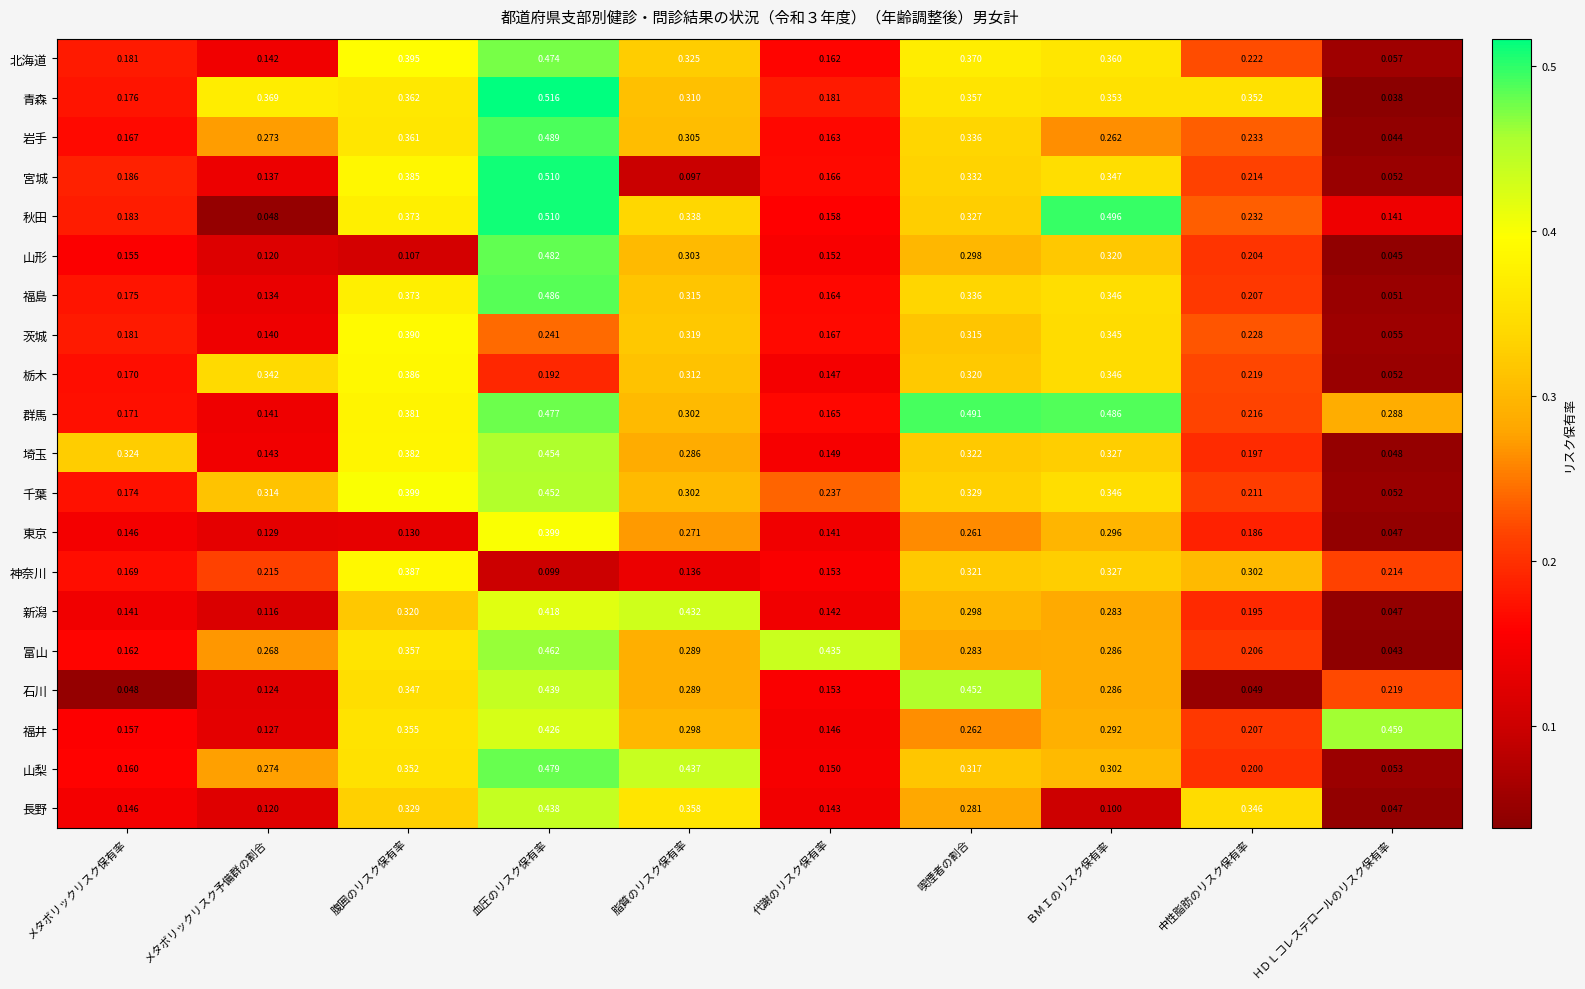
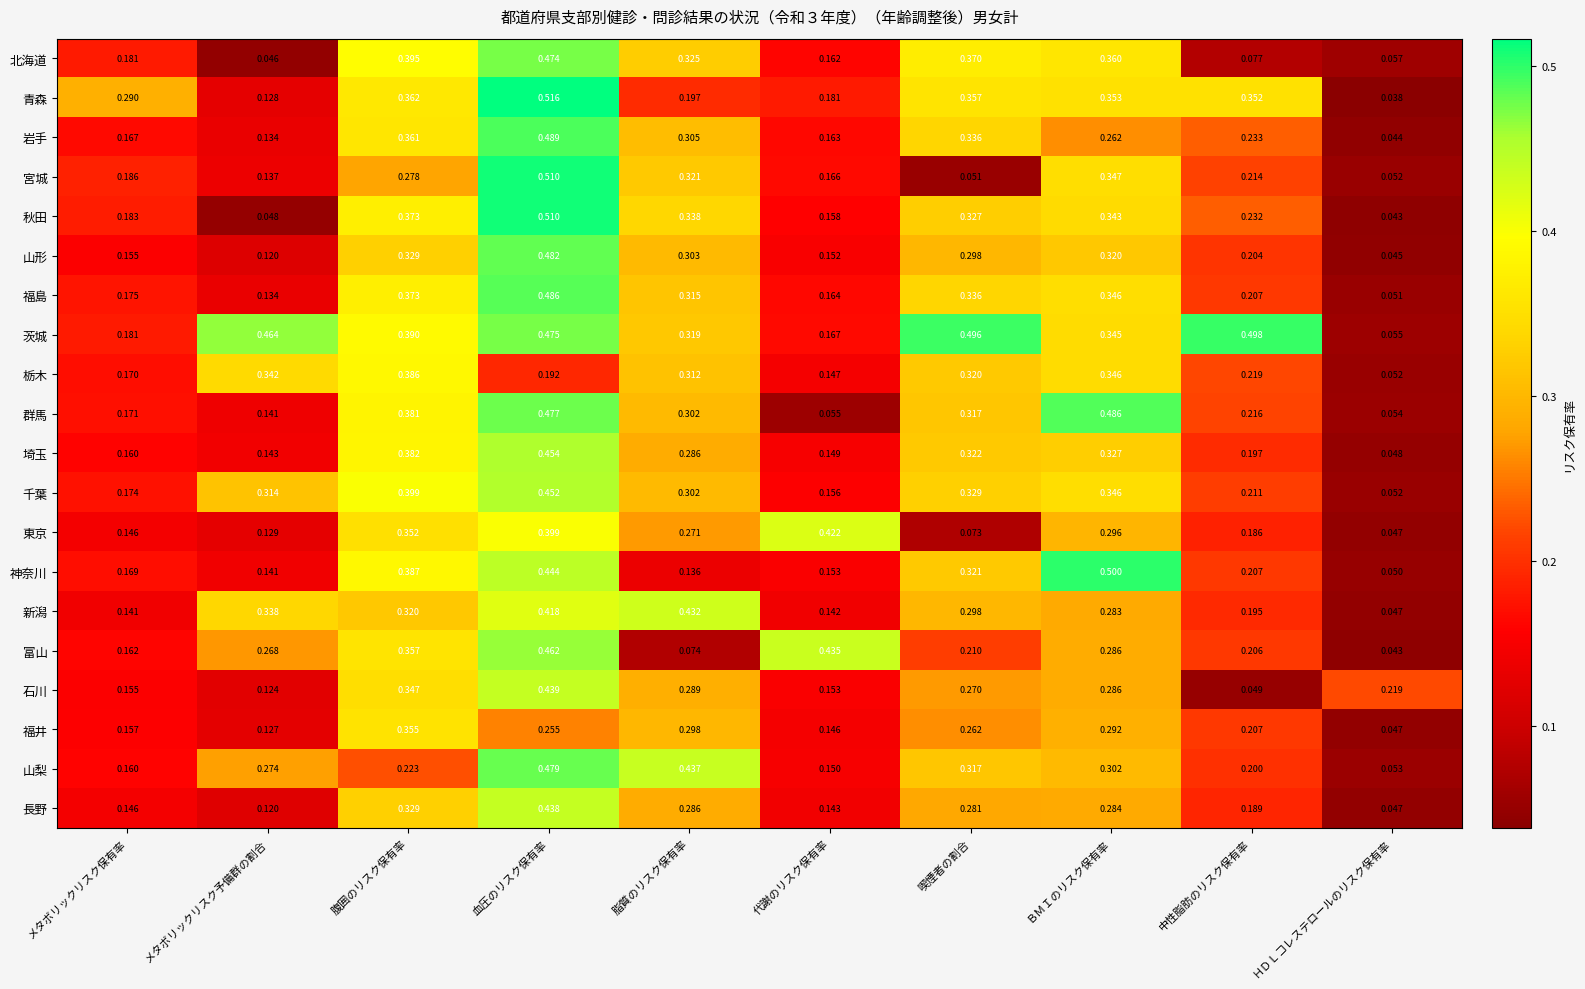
北海道, メタボリックリスク予備群の割合: 0.142 -> 0.046
北海道, 中性脂肪のリスク保有率: 0.222 -> 0.077
青森, メタボリックリスク保有率: 0.176 -> 0.290
青森, メタボリックリスク予備群の割合: 0.369 -> 0.128
青森, 脂質のリスク保有率: 0.310 -> 0.197
岩手, メタボリックリスク予備群の割合: 0.273 -> 0.134
宮城, 腹囲のリスク保有率: 0.385 -> 0.278
宮城, 脂質のリスク保有率: 0.097 -> 0.321
宮城, 喫煙者の割合: 0.332 -> 0.051
秋田, ＢＭＩのリスク保有率: 0.496 -> 0.343
秋田, ＨＤＬコレステロールのリスク保有率: 0.141 -> 0.043
山形, 腹囲のリスク保有率: 0.107 -> 0.329
茨城, メタボリックリスク予備群の割合: 0.140 -> 0.464
茨城, 血圧のリスク保有率: 0.241 -> 0.475
茨城, 喫煙者の割合: 0.315 -> 0.496
茨城, 中性脂肪のリスク保有率: 0.228 -> 0.498
群馬, 代謝のリスク保有率: 0.165 -> 0.055
群馬, 喫煙者の割合: 0.491 -> 0.317
群馬, ＨＤＬコレステロールのリスク保有率: 0.288 -> 0.054
埼玉, メタボリックリスク保有率: 0.324 -> 0.160
千葉, 代謝のリスク保有率: 0.237 -> 0.156
東京, 腹囲のリスク保有率: 0.130 -> 0.352
東京, 代謝のリスク保有率: 0.141 -> 0.422
東京, 喫煙者の割合: 0.261 -> 0.073
神奈川, メタボリックリスク予備群の割合: 0.215 -> 0.141
神奈川, 血圧のリスク保有率: 0.099 -> 0.444
神奈川, ＢＭＩのリスク保有率: 0.327 -> 0.500
神奈川, 中性脂肪のリスク保有率: 0.302 -> 0.207
神奈川, ＨＤＬコレステロールのリスク保有率: 0.214 -> 0.050
新潟, メタボリックリスク予備群の割合: 0.116 -> 0.338
富山, 脂質のリスク保有率: 0.289 -> 0.074
富山, 喫煙者の割合: 0.283 -> 0.210
石川, メタボリックリスク保有率: 0.048 -> 0.155
石川, 喫煙者の割合: 0.452 -> 0.270
福井, 血圧のリスク保有率: 0.426 -> 0.255
福井, ＨＤＬコレステロールのリスク保有率: 0.459 -> 0.047
山梨, 腹囲のリスク保有率: 0.352 -> 0.223
長野, 脂質のリスク保有率: 0.358 -> 0.286
長野, ＢＭＩのリスク保有率: 0.100 -> 0.284
長野, 中性脂肪のリスク保有率: 0.346 -> 0.189
